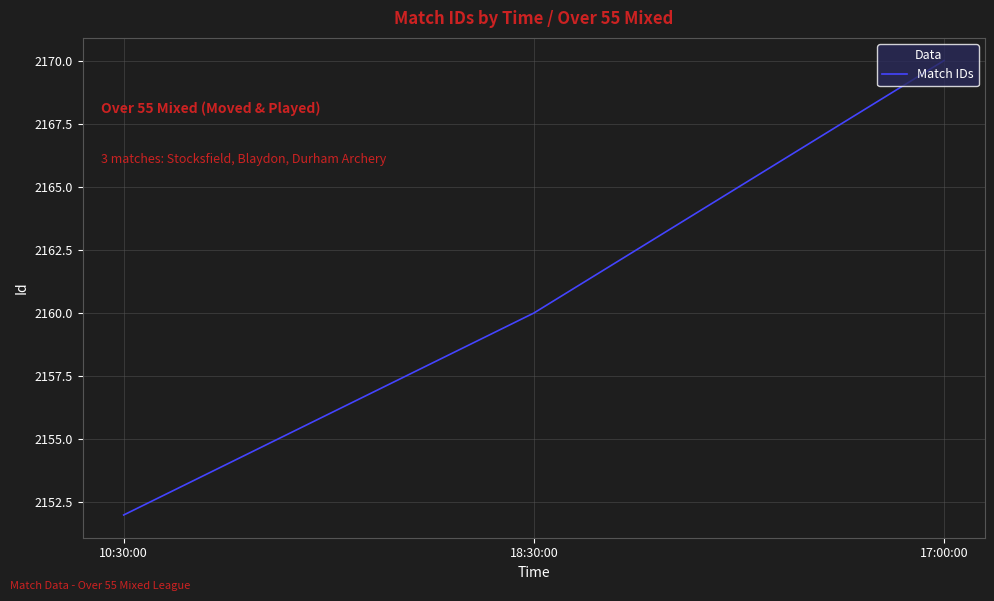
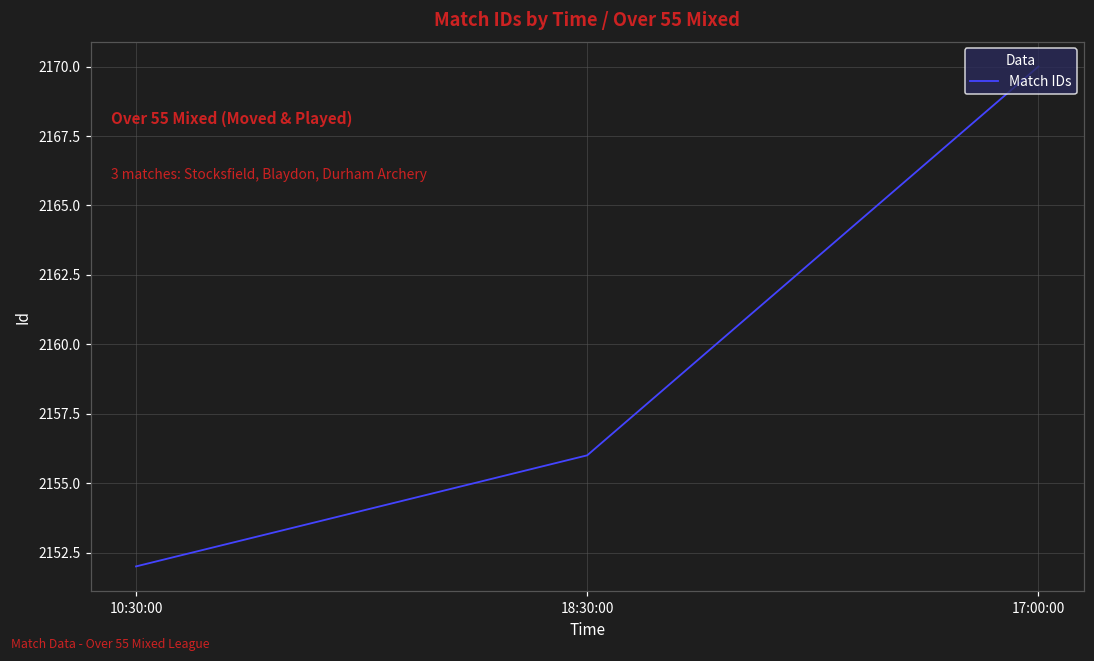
18:30:00: 2160 -> 2156
